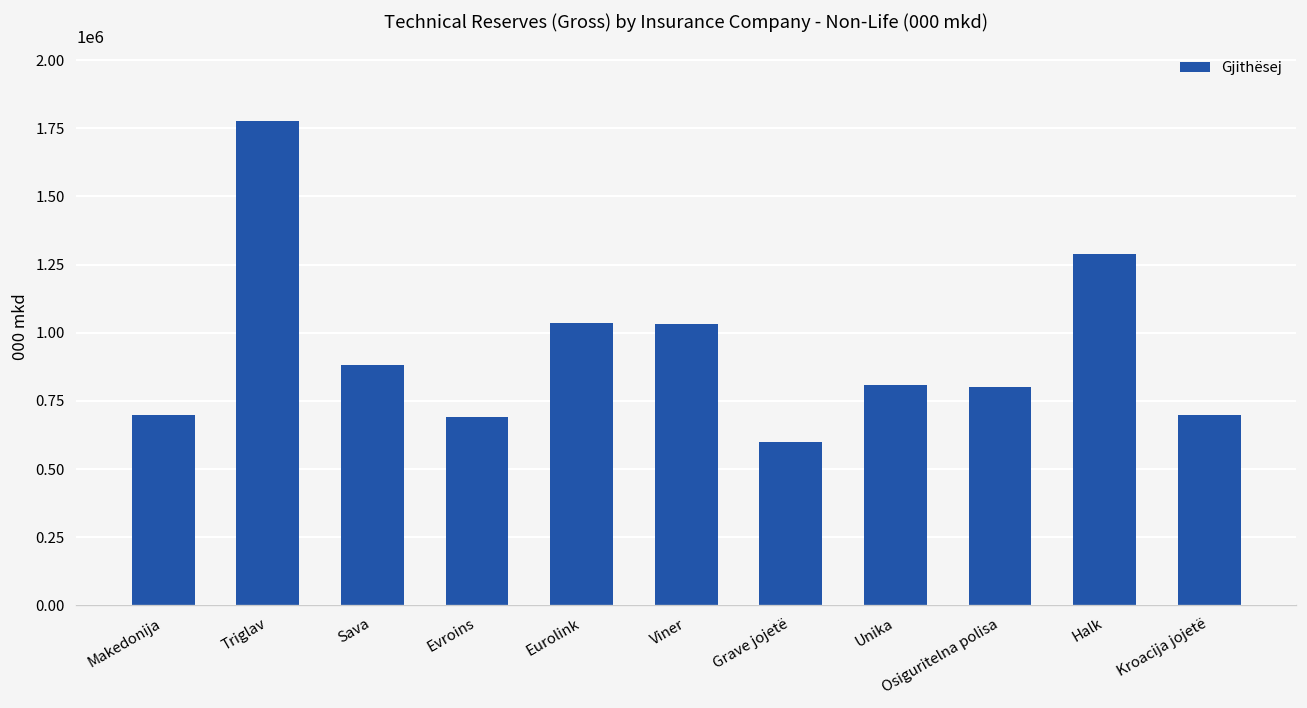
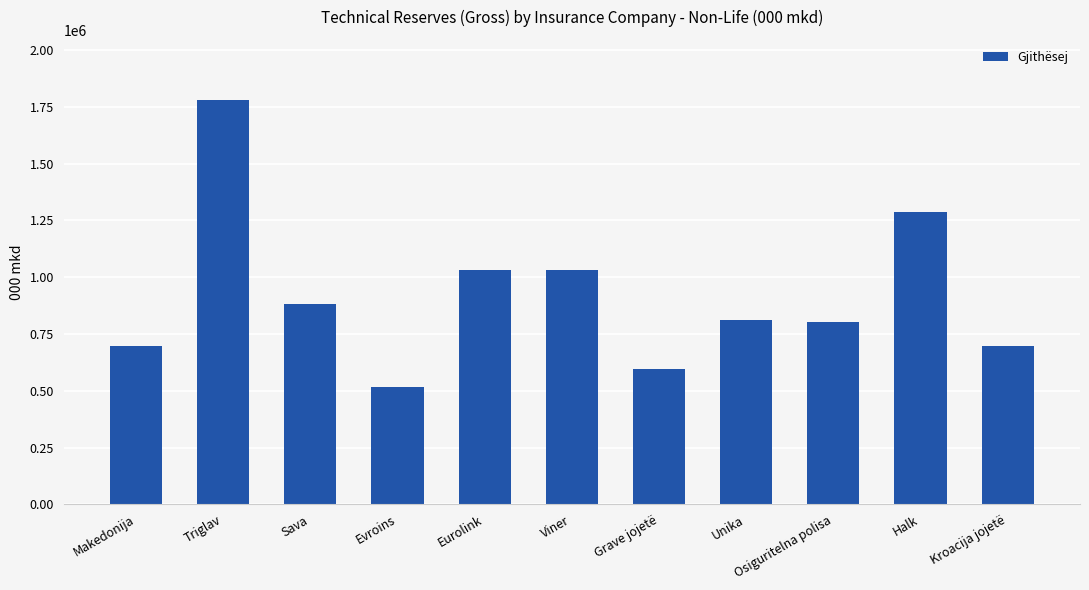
Evroins: 690000 -> 520000
